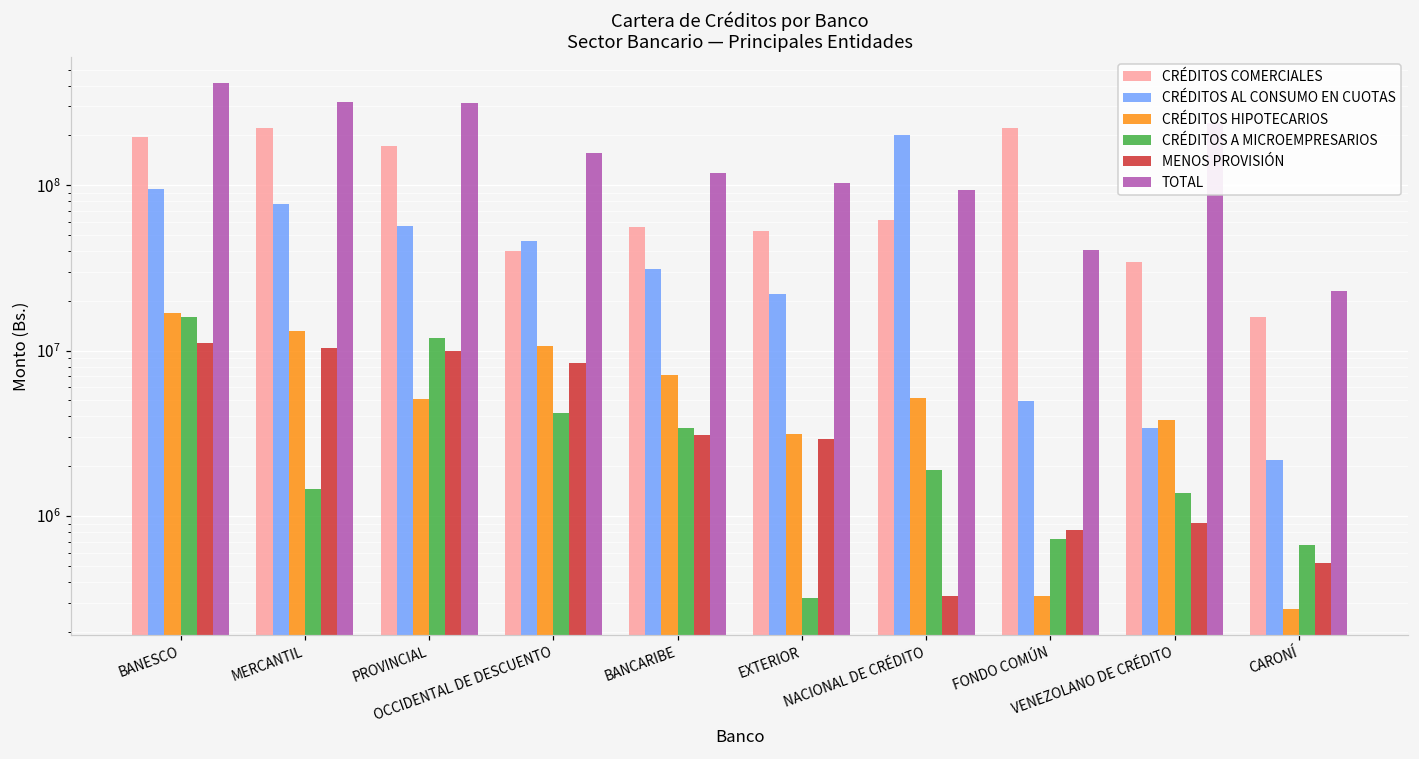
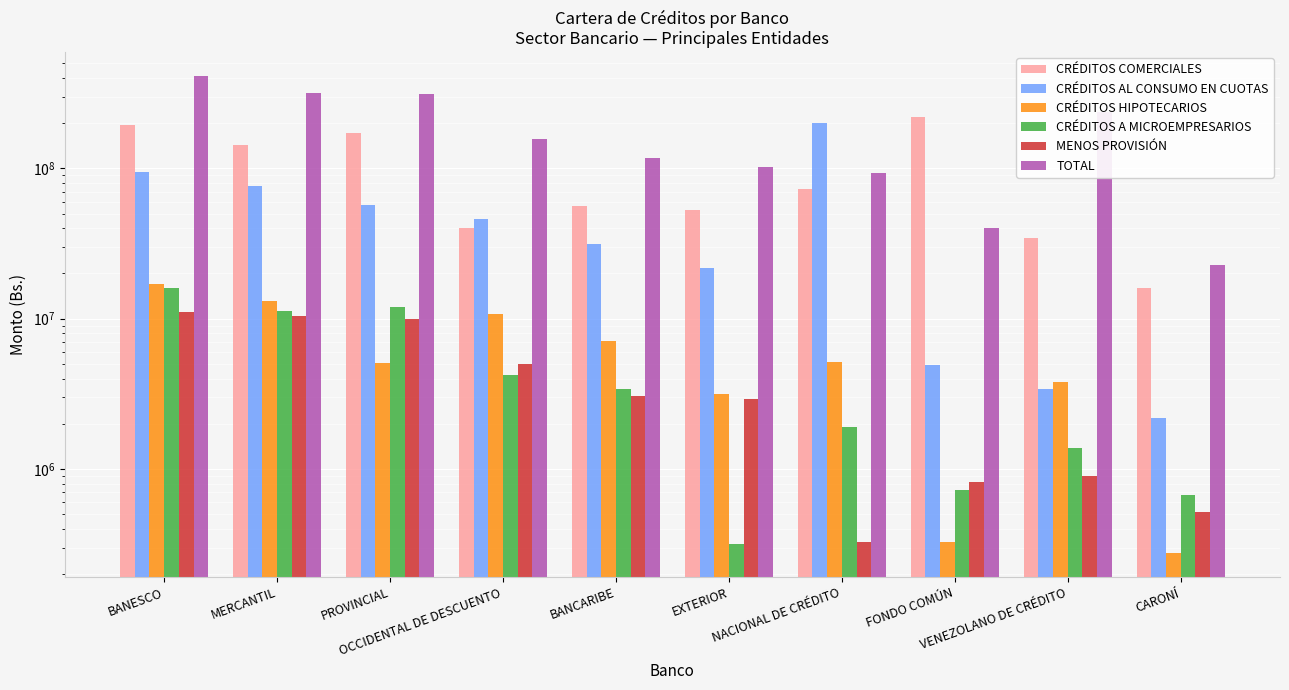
CRÉDITOS COMERCIALES, MERCANTIL: 220000000 -> 140000000
CRÉDITOS A MICROEMPRESARIOS, MERCANTIL: 1500000 -> 11000000
MENOS PROVISIÓN, OCCIDENTAL DE DESCUENTO: 8000000 -> 5000000
CRÉDITOS COMERCIALES, NACIONAL DE CRÉDITO: 61000000 -> 70000000
